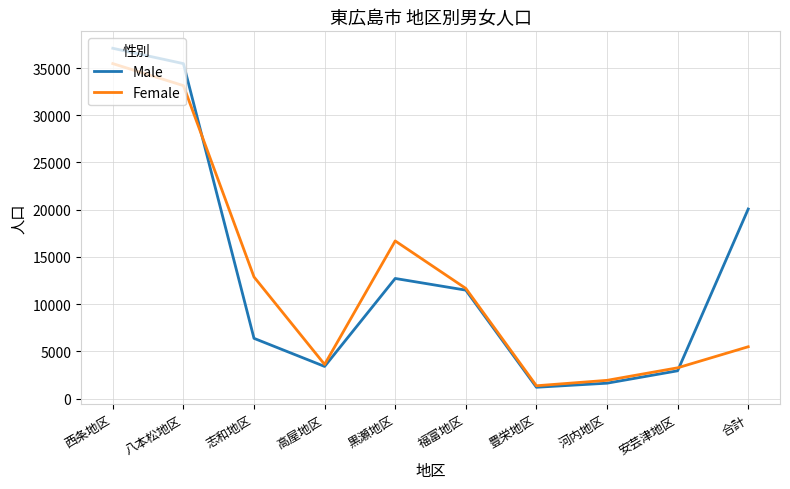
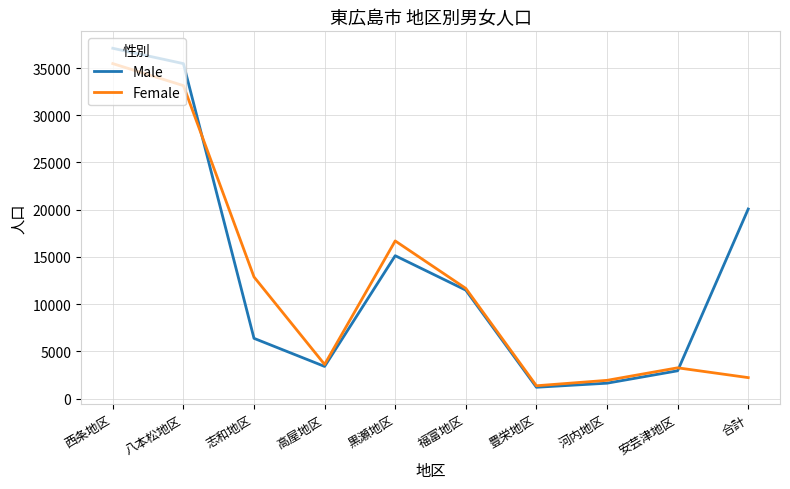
Male, 黒瀬地区: 13000 -> 15000
Female, 合計: 5000 -> 2000
